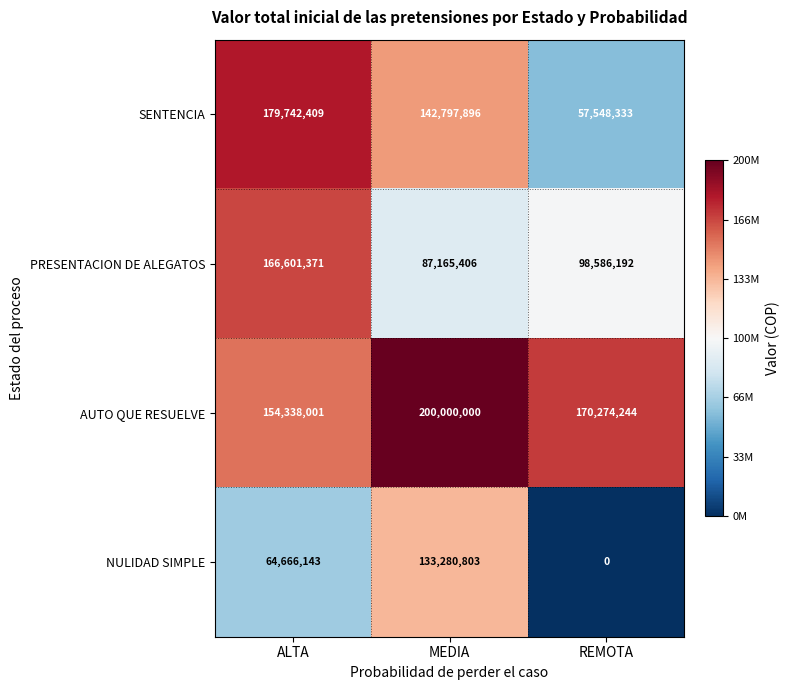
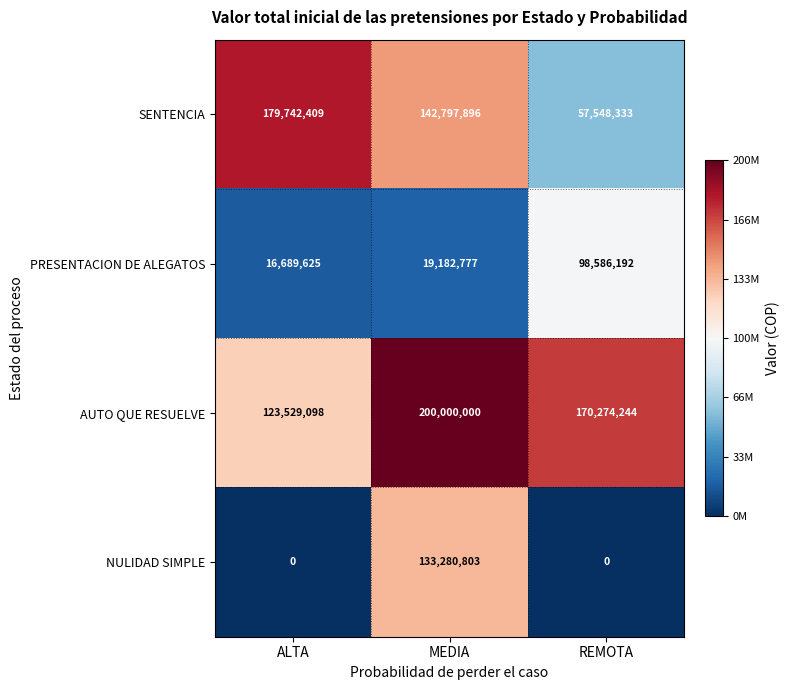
PRESENTACION DE ALEGATOS, ALTA: 166,601,371 -> 16,689,625
PRESENTACION DE ALEGATOS, MEDIA: 87,165,406 -> 19,182,777
AUTO QUE RESUELVE, ALTA: 154,338,001 -> 123,529,098
NULIDAD SIMPLE, ALTA: 64,666,143 -> 0
